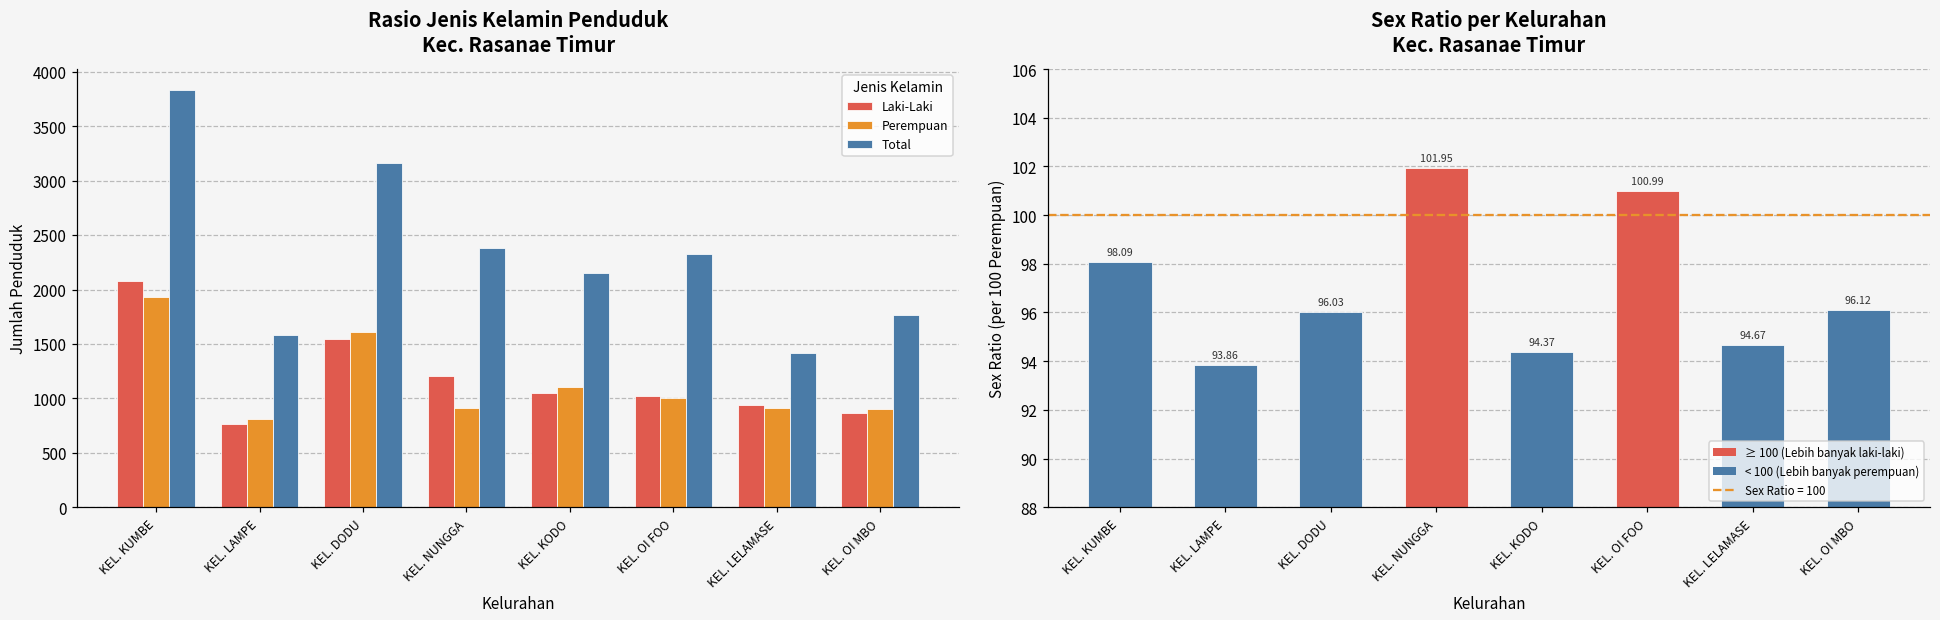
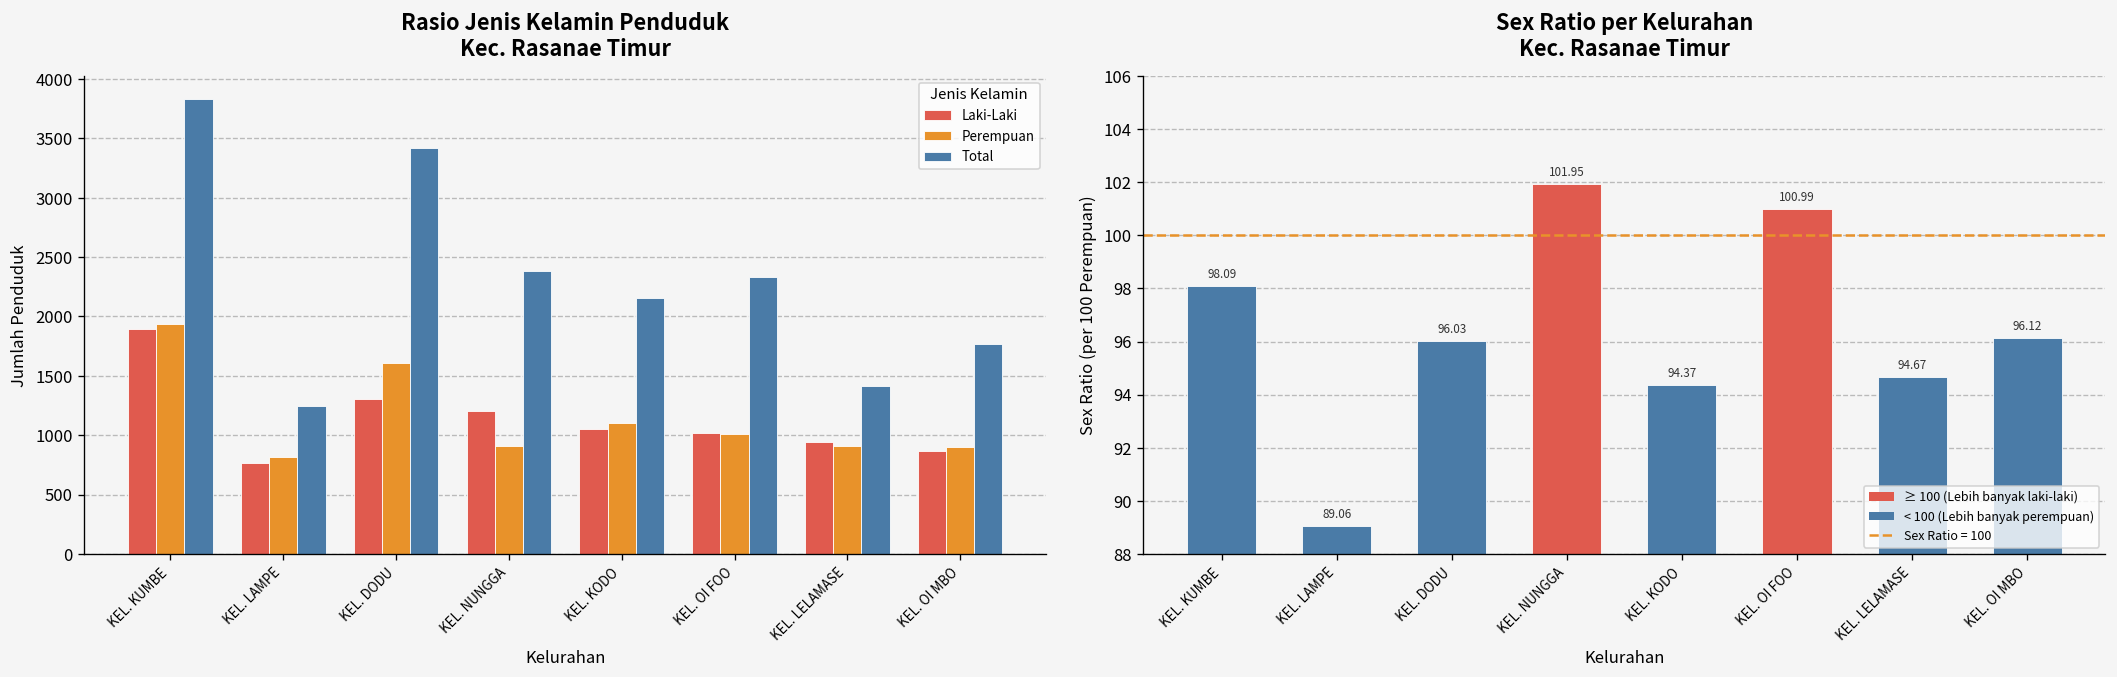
Rasio Jenis Kelamin Penduduk Kec. Rasanae Timur, Laki-Laki, KEL. KUMBE: 2100 -> 1900
Rasio Jenis Kelamin Penduduk Kec. Rasanae Timur, Total, KEL. LAMPE: 1600 -> 1200
Rasio Jenis Kelamin Penduduk Kec. Rasanae Timur, Laki-Laki, KEL. DODU: 1500 -> 1300
Rasio Jenis Kelamin Penduduk Kec. Rasanae Timur, Total, KEL. DODU: 3200 -> 3400
Sex Ratio per Kelurahan Kec. Rasanae Timur, KEL. LAMPE: 93.86 -> 89.06
